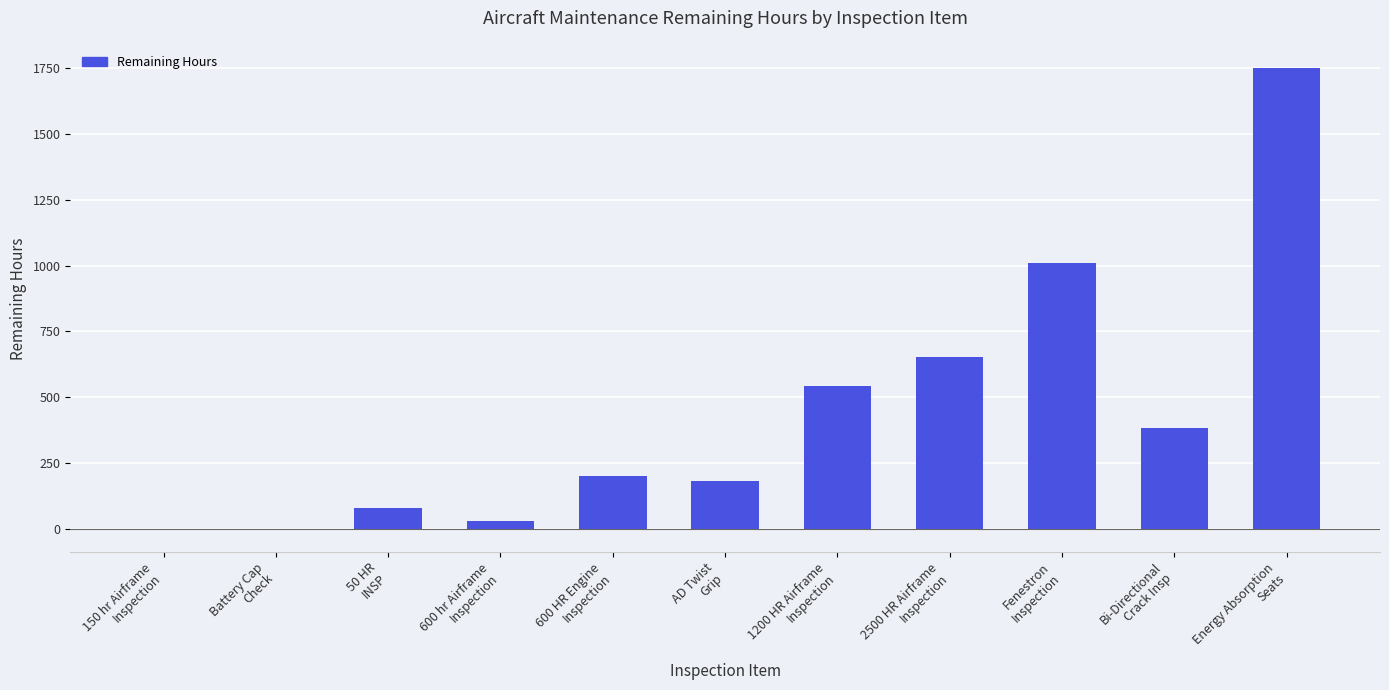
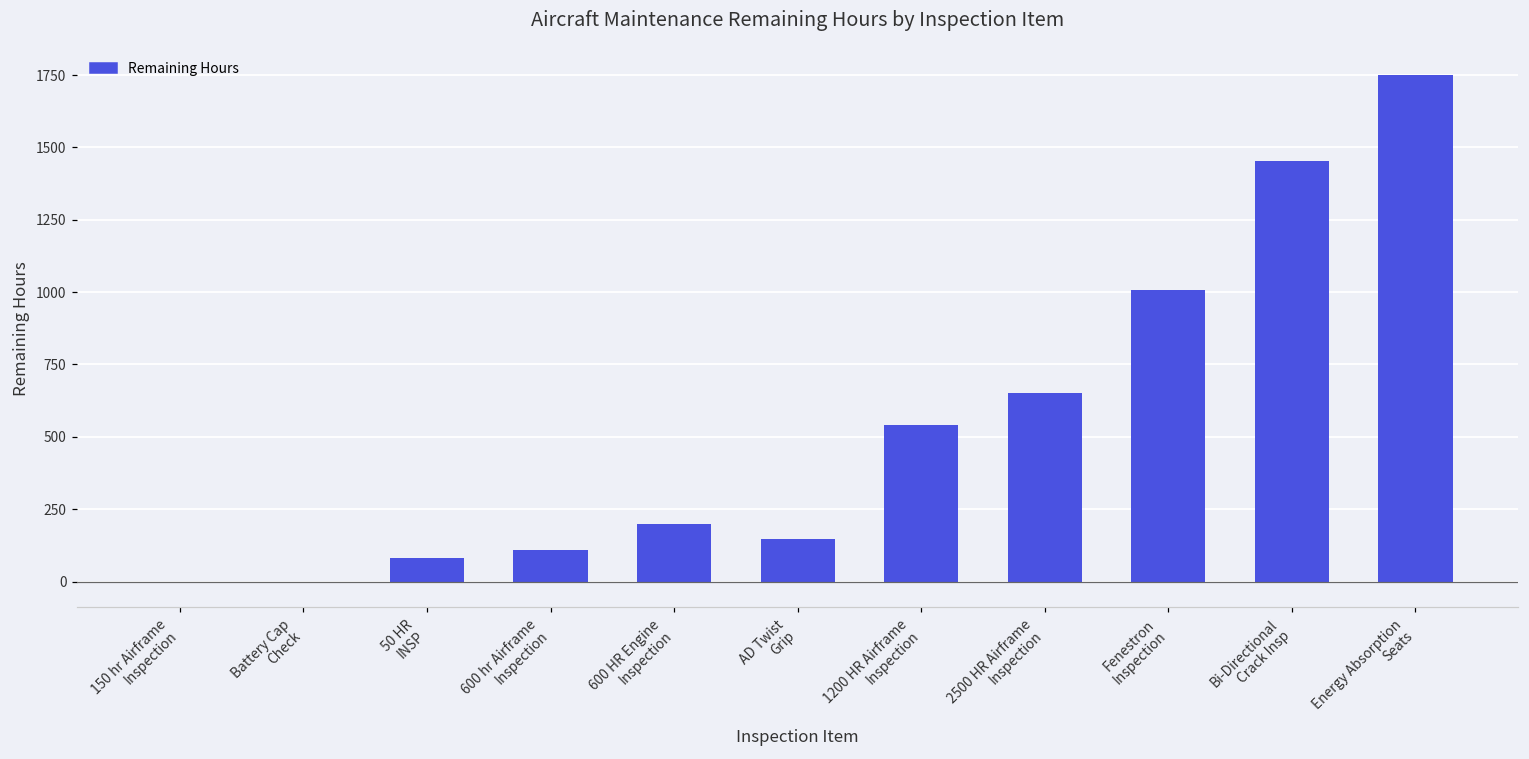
600 hr Airframe Inspection: 30 -> 110
AD Twist Grip: 180 -> 150
Bi-Directional Crack Insp: 380 -> 1450
